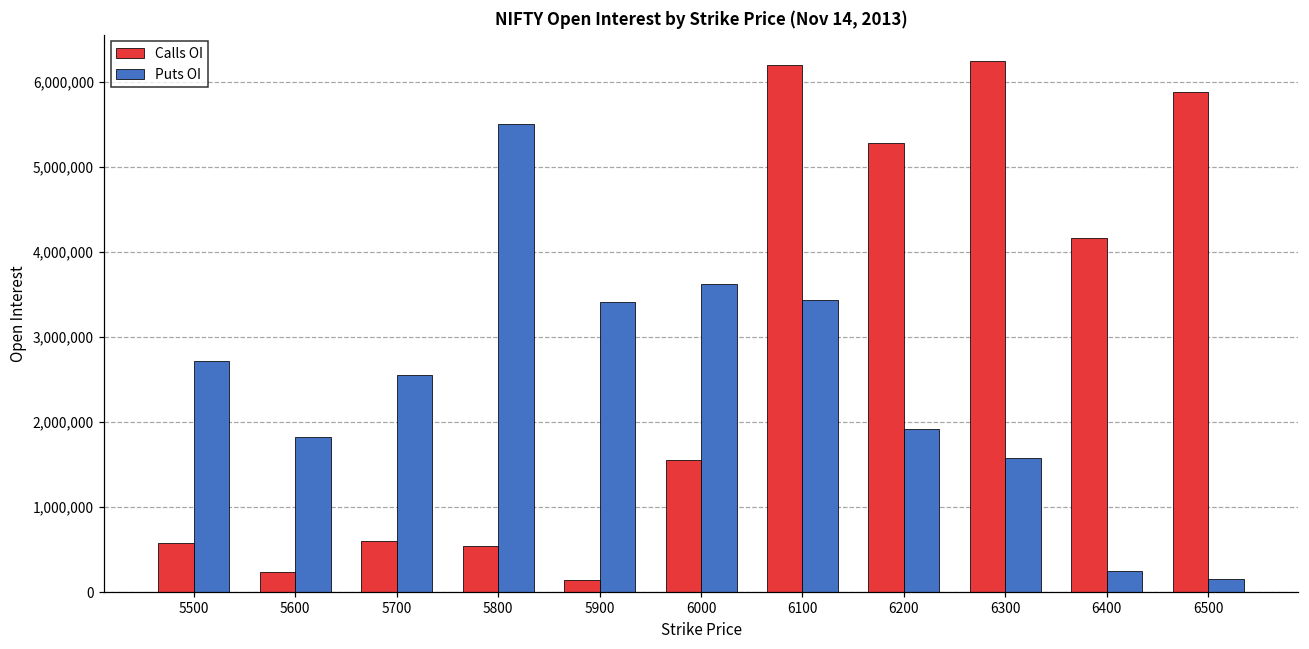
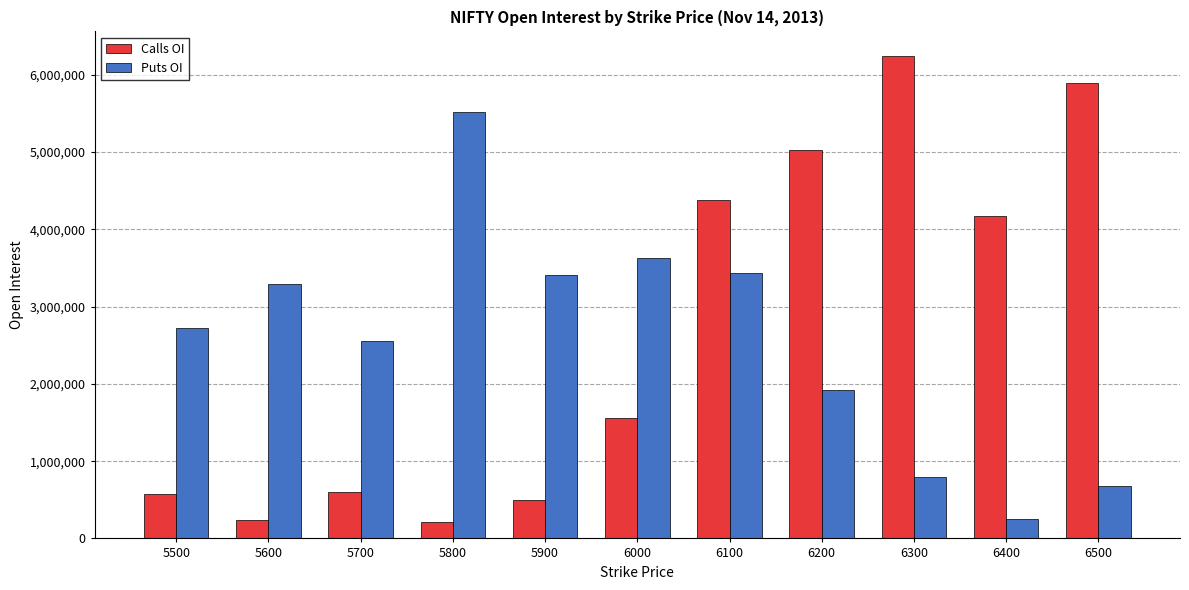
Puts OI, 5600: 1,800,000 -> 3,300,000
Calls OI, 5800: 500,000 -> 200,000
Calls OI, 5900: 100,000 -> 500,000
Calls OI, 6100: 6,200,000 -> 4,400,000
Calls OI, 6200: 5,300,000 -> 5,000,000
Puts OI, 6300: 1,600,000 -> 800,000
Puts OI, 6500: 200,000 -> 700,000
